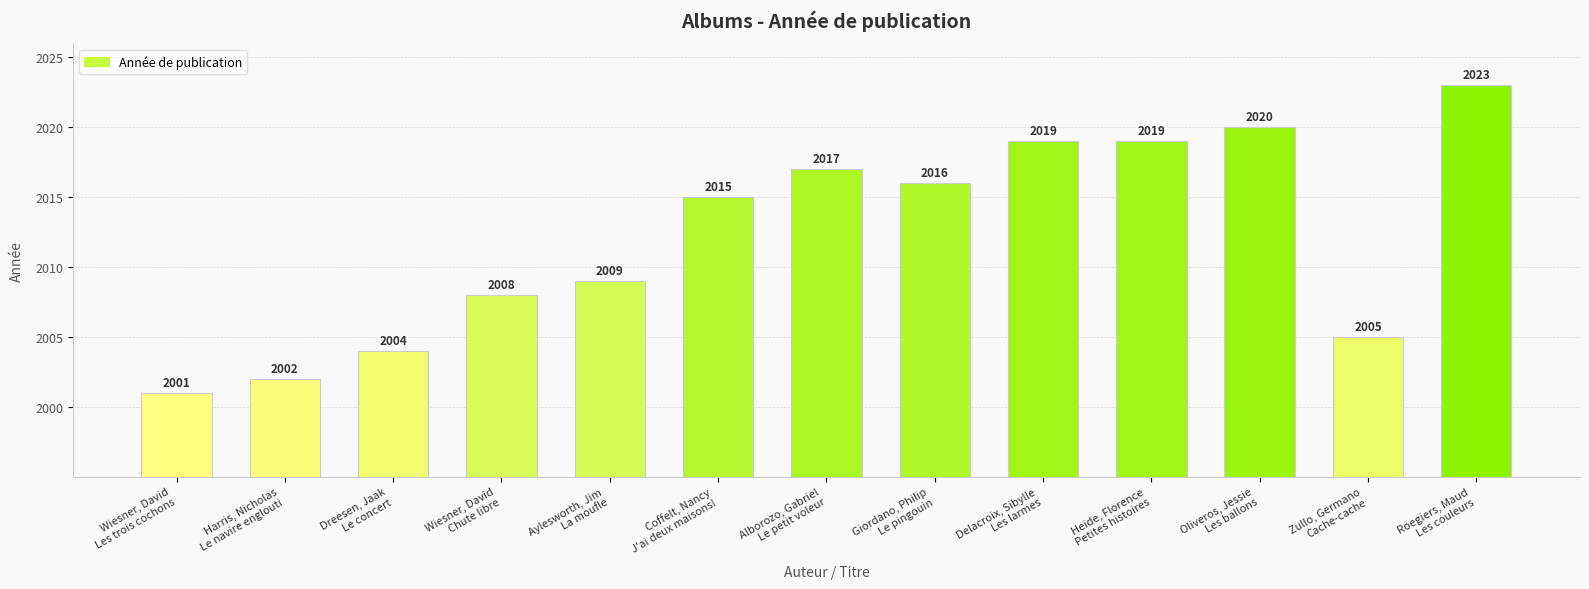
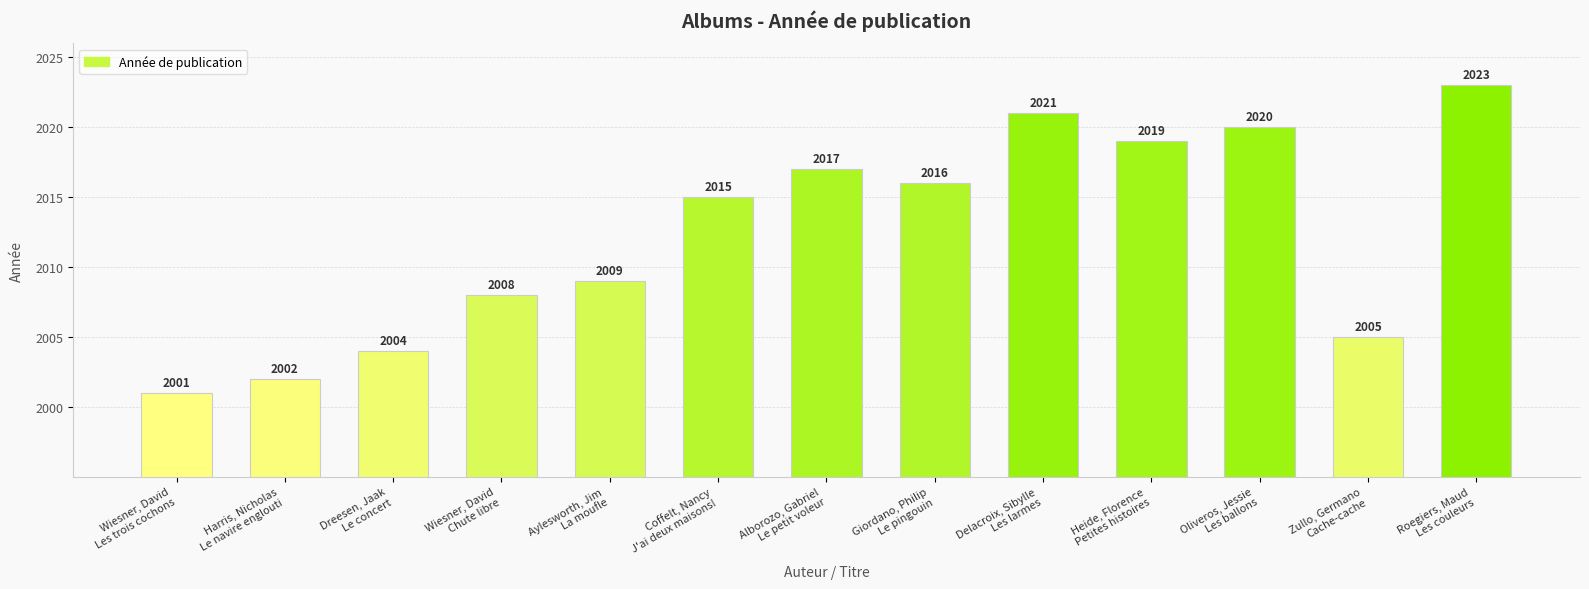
Delacroix, Sibylle Les larmes: 2019 -> 2021
